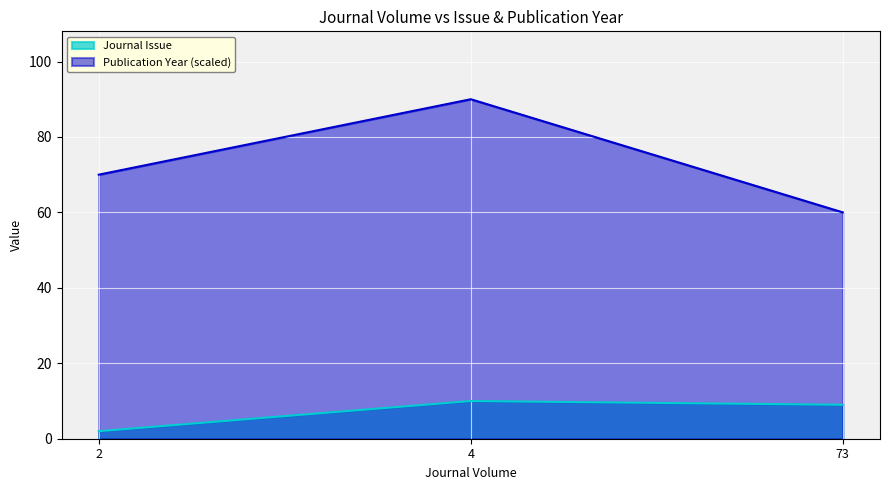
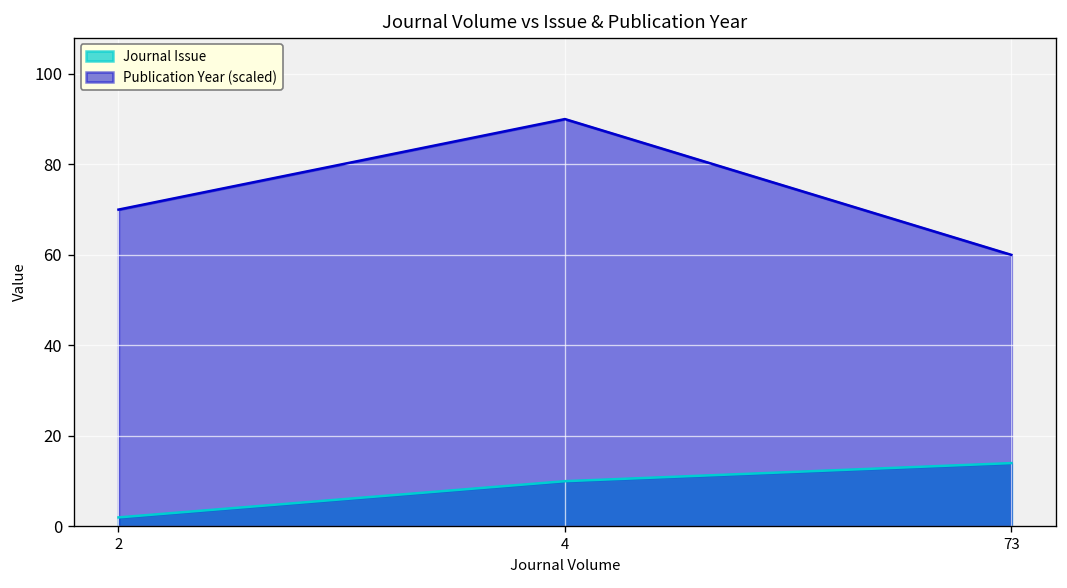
Journal Issue, 73: 9 -> 14
